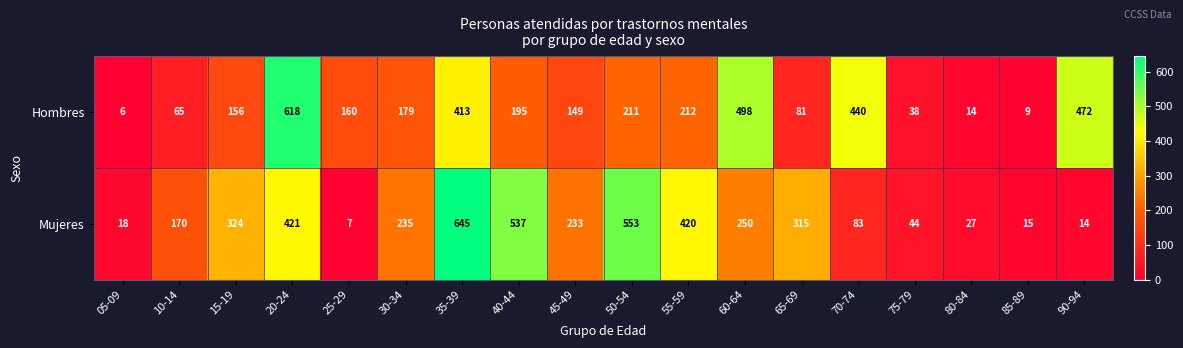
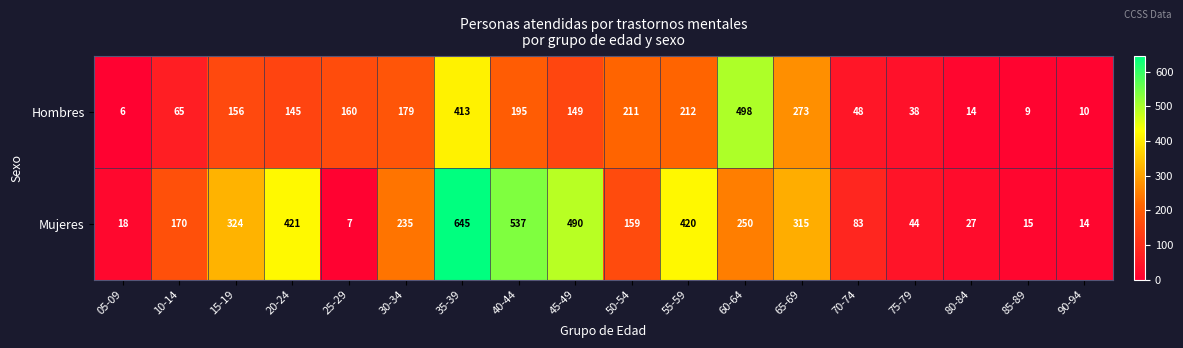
Hombres, 20-24: 618 -> 145
Hombres, 65-69: 81 -> 273
Hombres, 70-74: 440 -> 48
Hombres, 90-94: 472 -> 10
Mujeres, 45-49: 233 -> 490
Mujeres, 50-54: 553 -> 159
